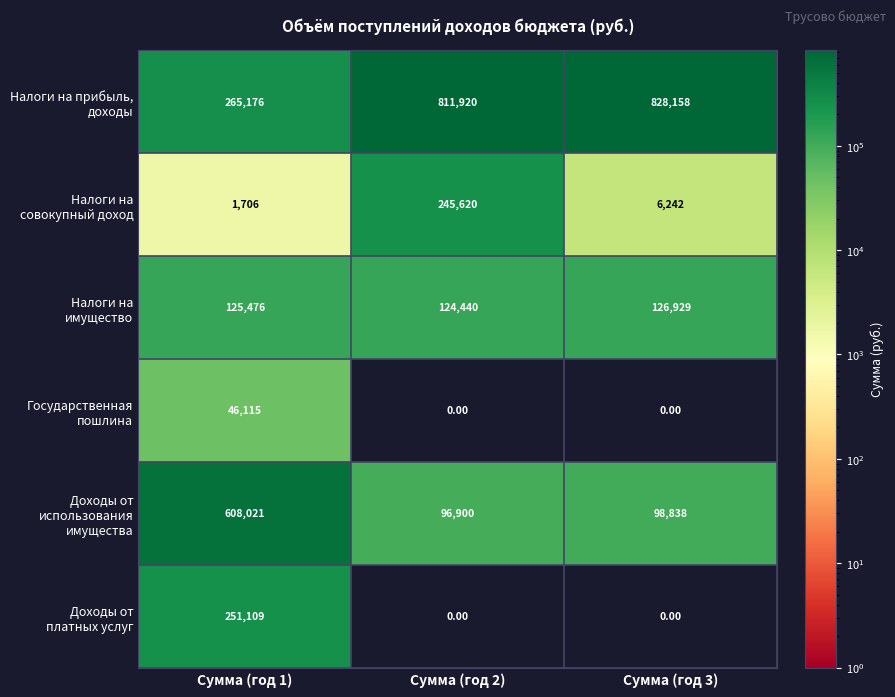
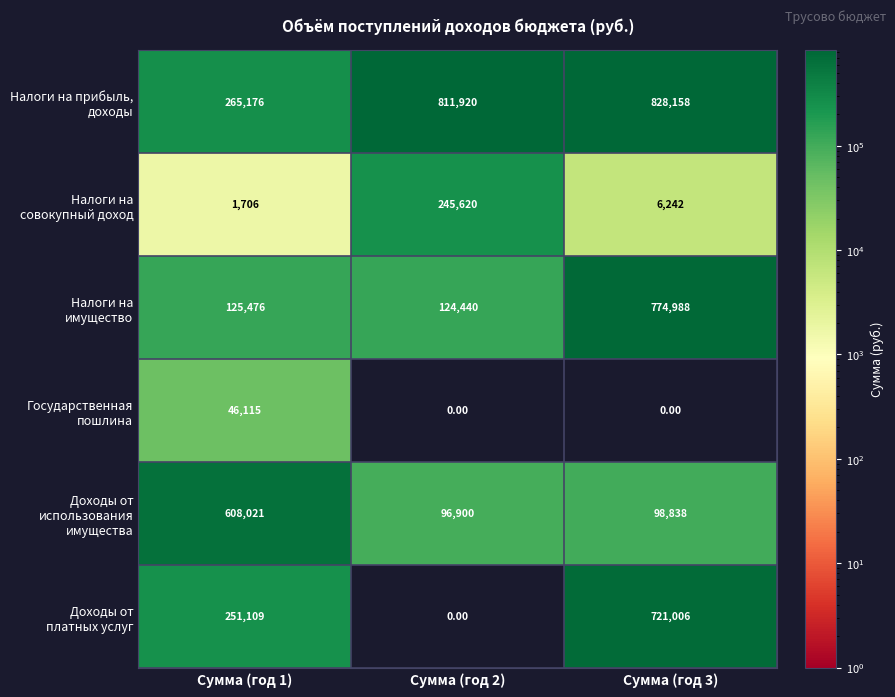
Налоги на имущество, Сумма (год 3): 126,929 -> 774,988
Доходы от платных услуг, Сумма (год 3): 0.00 -> 721,006
